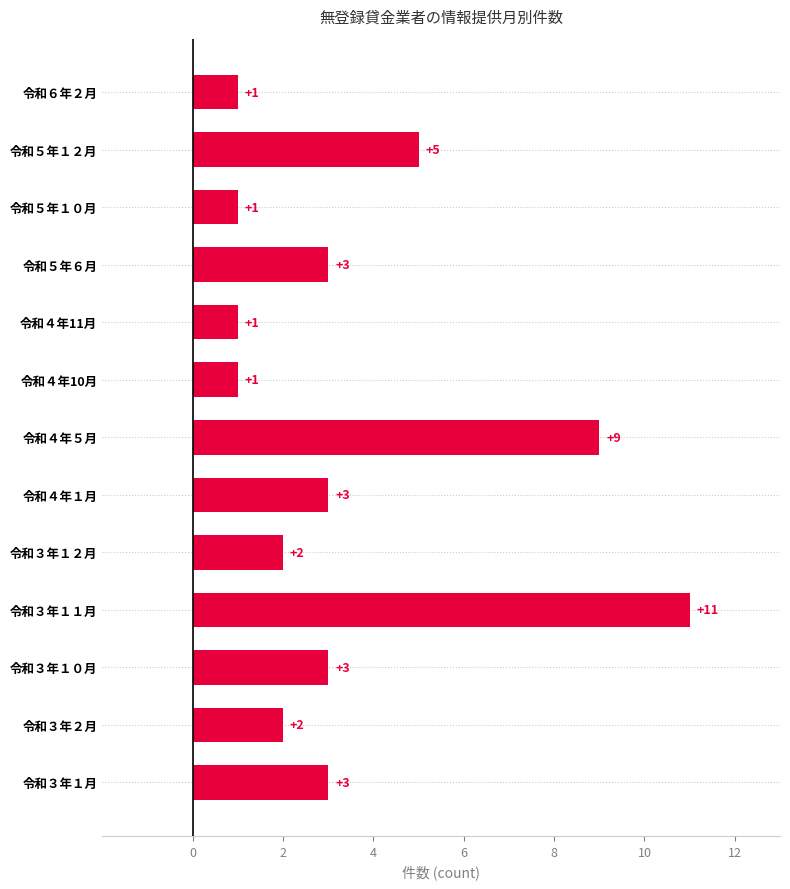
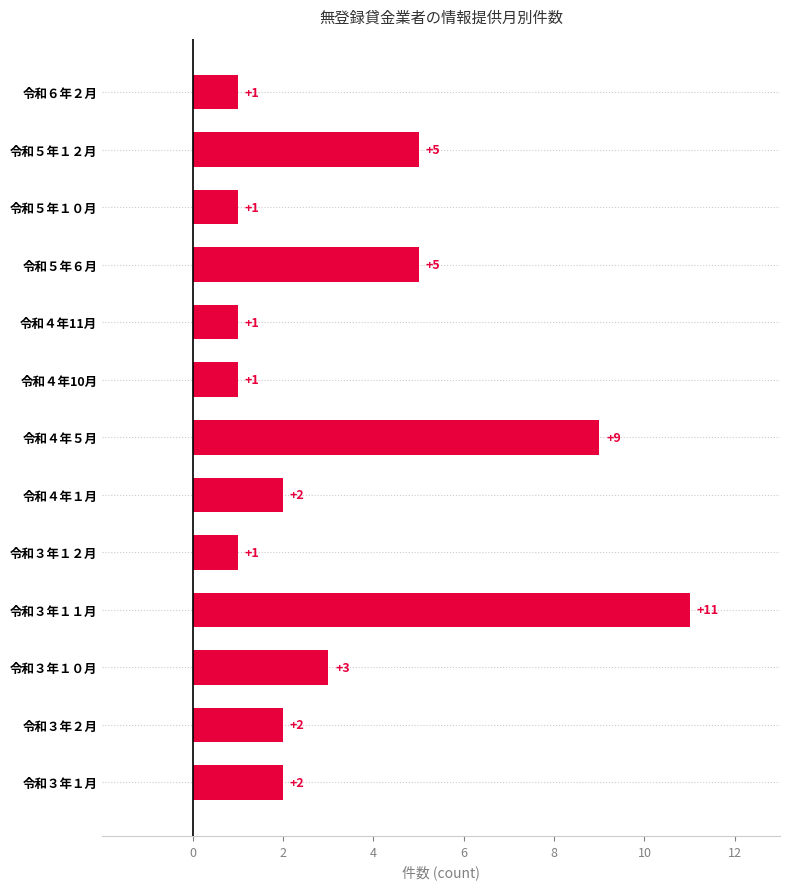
令和５年６月: +3 -> +5
令和４年１月: +3 -> +2
令和３年１２月: +2 -> +1
令和３年１月: +3 -> +2
